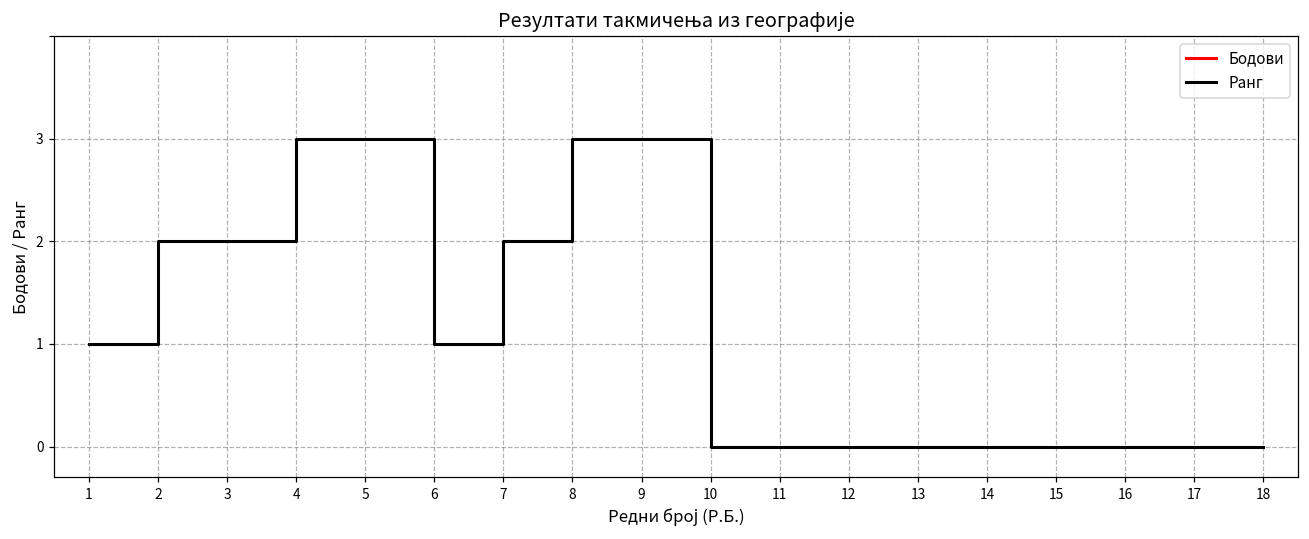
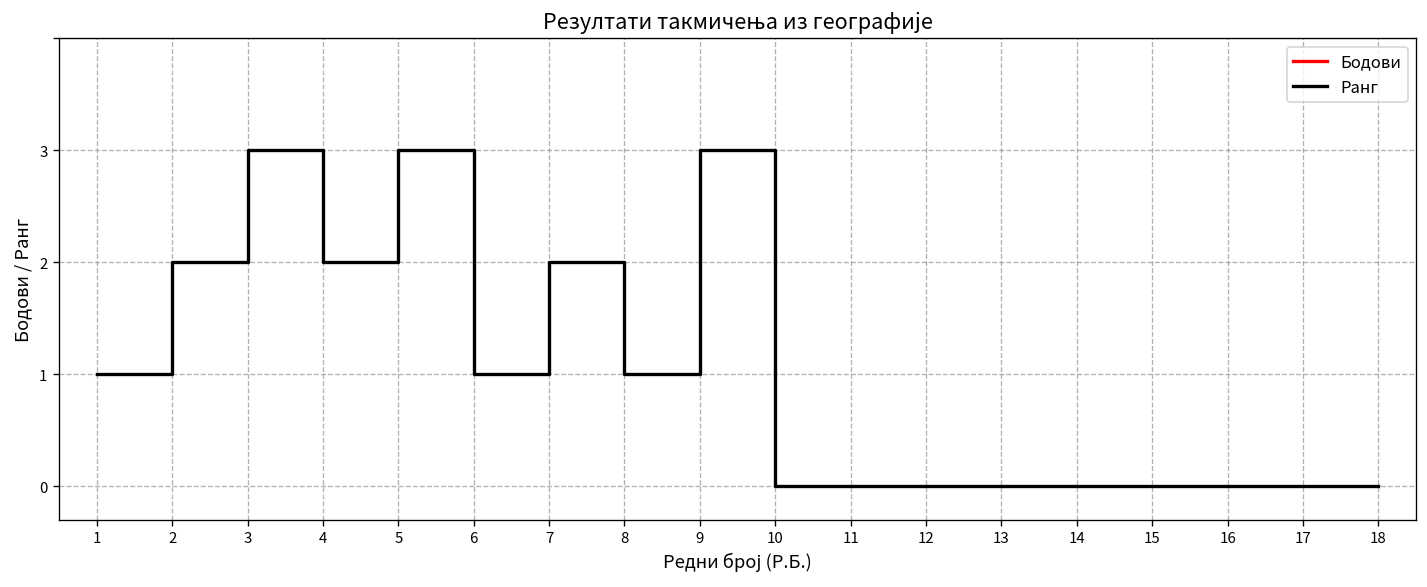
Ранг, 3: 2 -> 3
Ранг, 4: 3 -> 2
Ранг, 8: 3 -> 1
